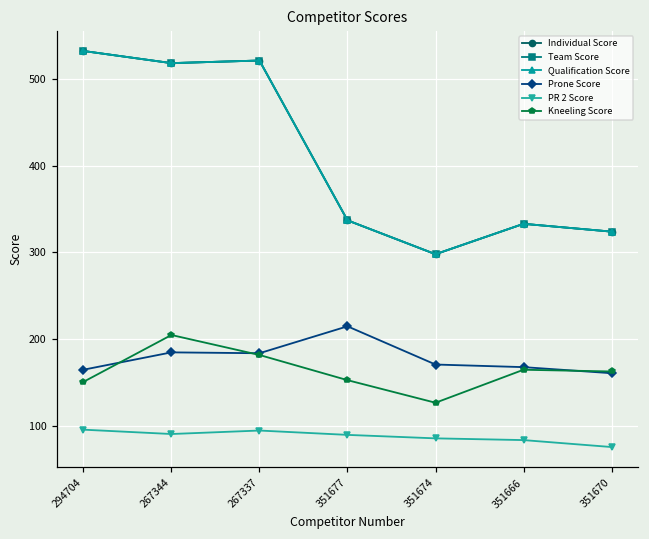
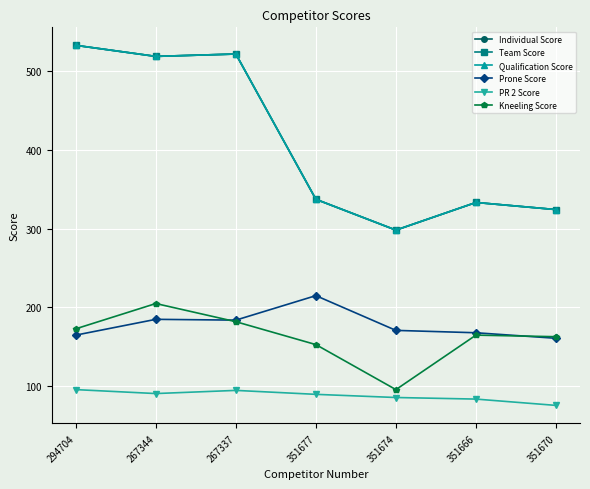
Kneeling Score, 294704: 150 -> 170
Kneeling Score, 351674: 130 -> 100
